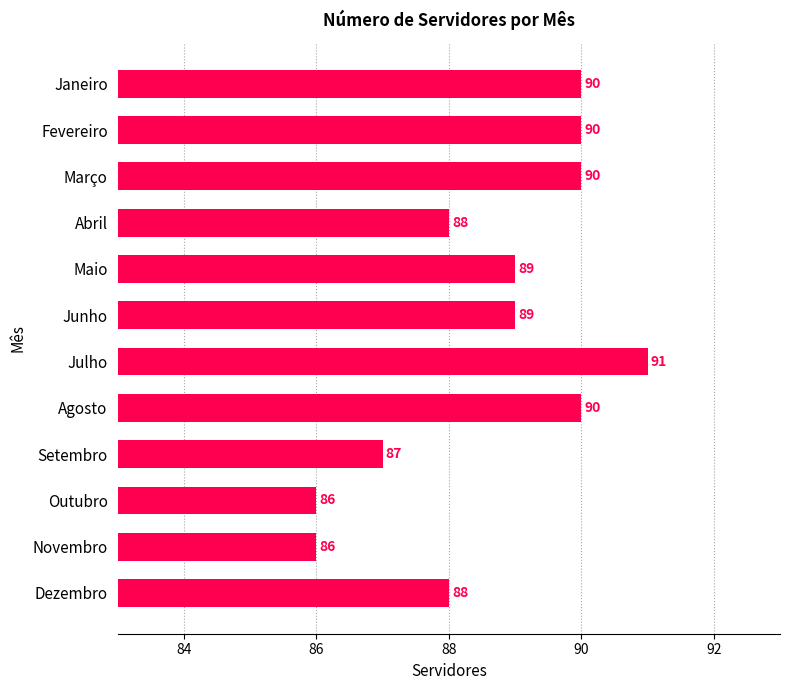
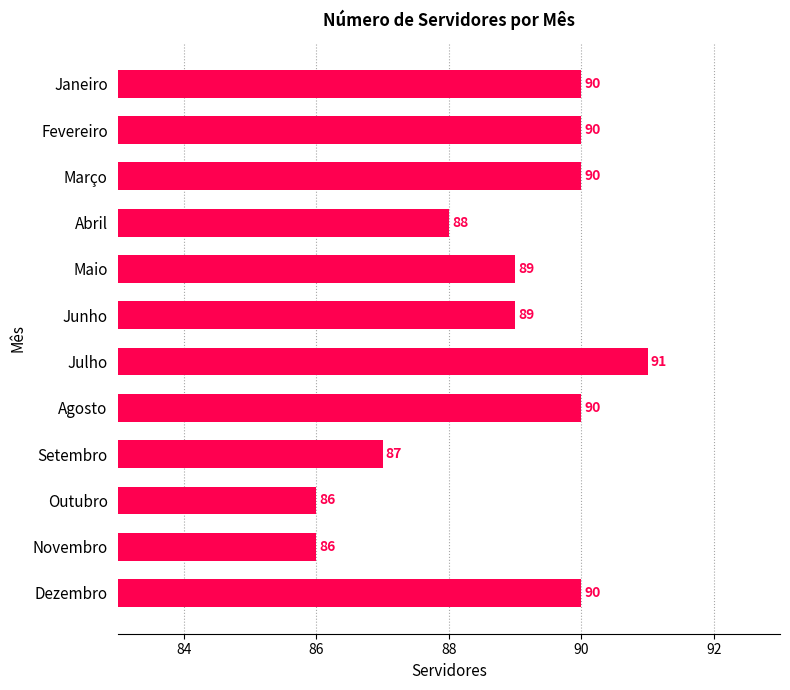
Dezembro: 88 -> 90
